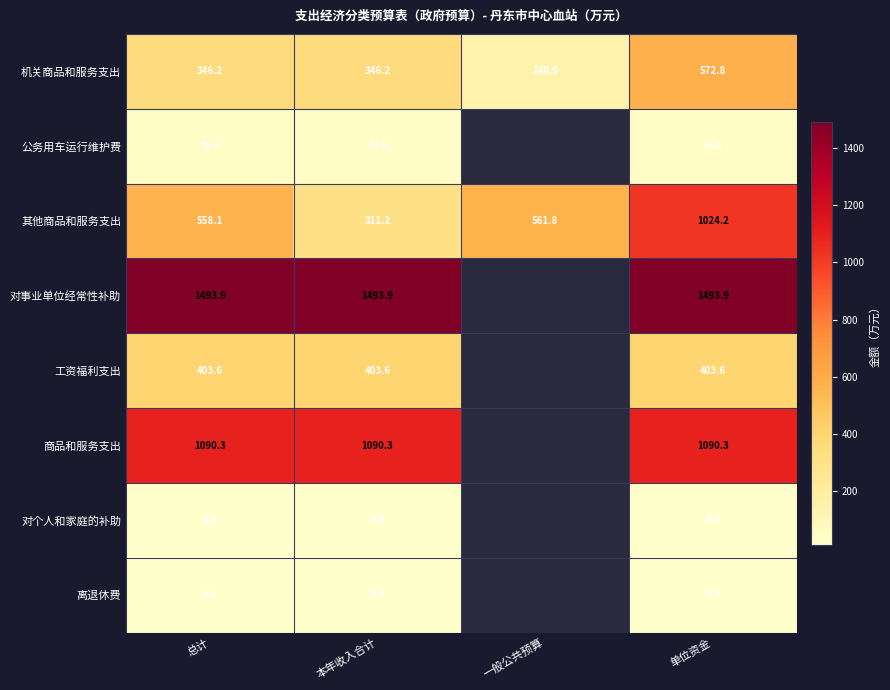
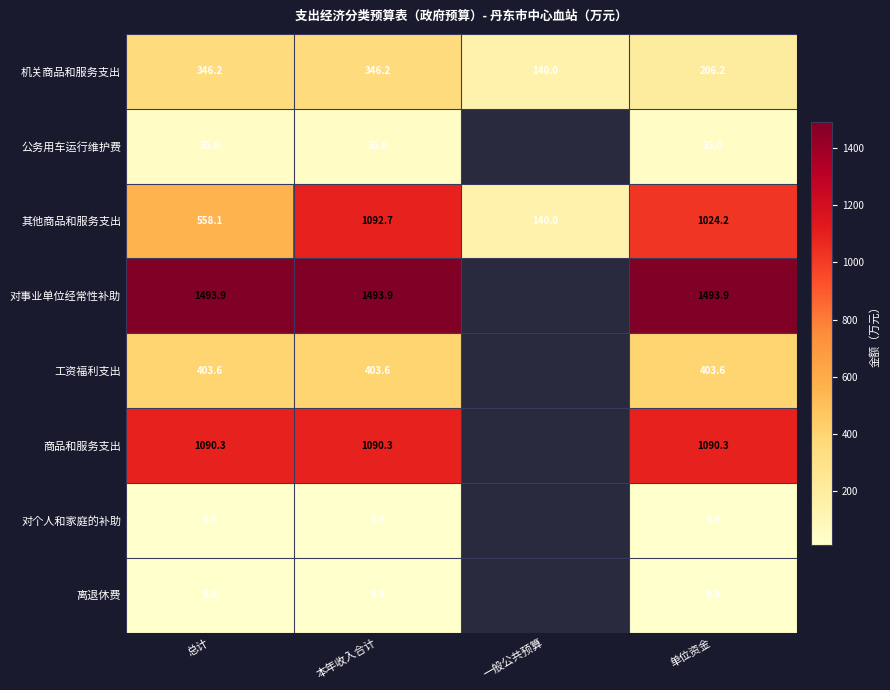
机关商品和服务支出, 单位资金: 572.8 -> 206.2
其他商品和服务支出, 本年收入合计: 311.2 -> 1092.7
其他商品和服务支出, 一般公共预算: 561.8 -> 140.0
